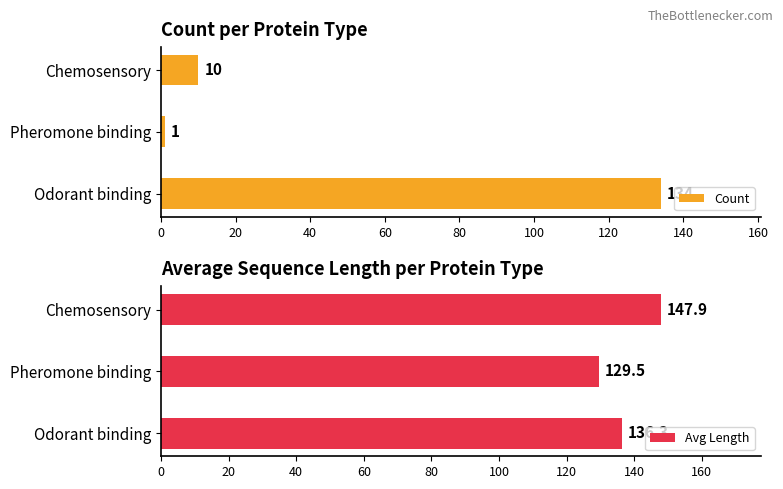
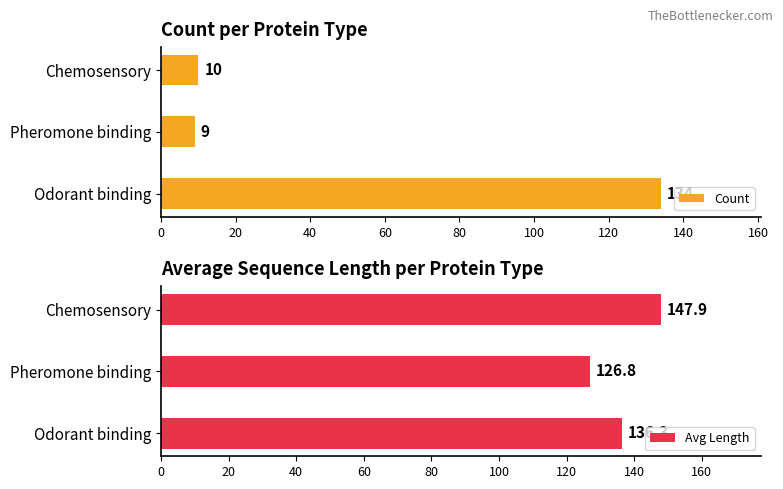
Count per Protein Type, Pheromone binding: 1 -> 9
Average Sequence Length per Protein Type, Pheromone binding: 129.5 -> 126.8
